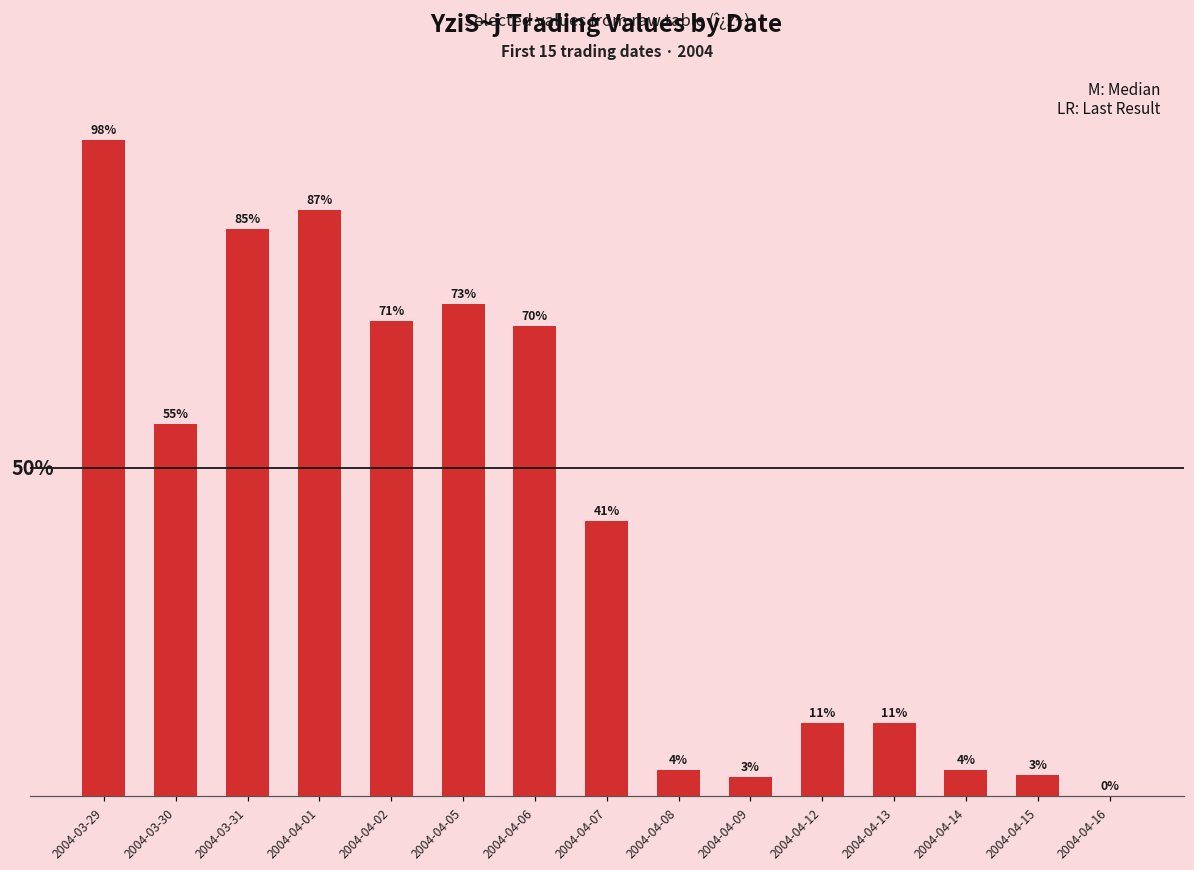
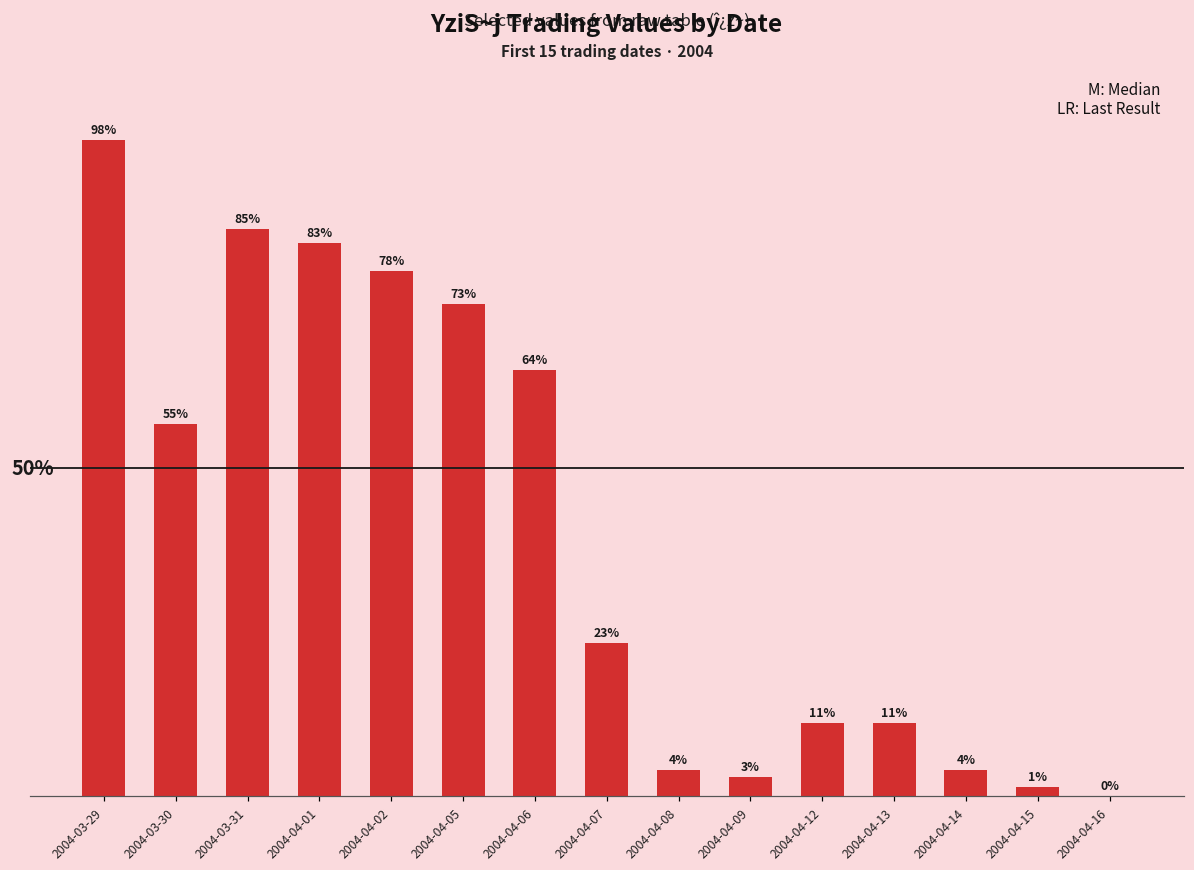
2004-04-01: 87% -> 83%
2004-04-02: 71% -> 78%
2004-04-06: 70% -> 64%
2004-04-07: 41% -> 23%
2004-04-15: 3% -> 1%
